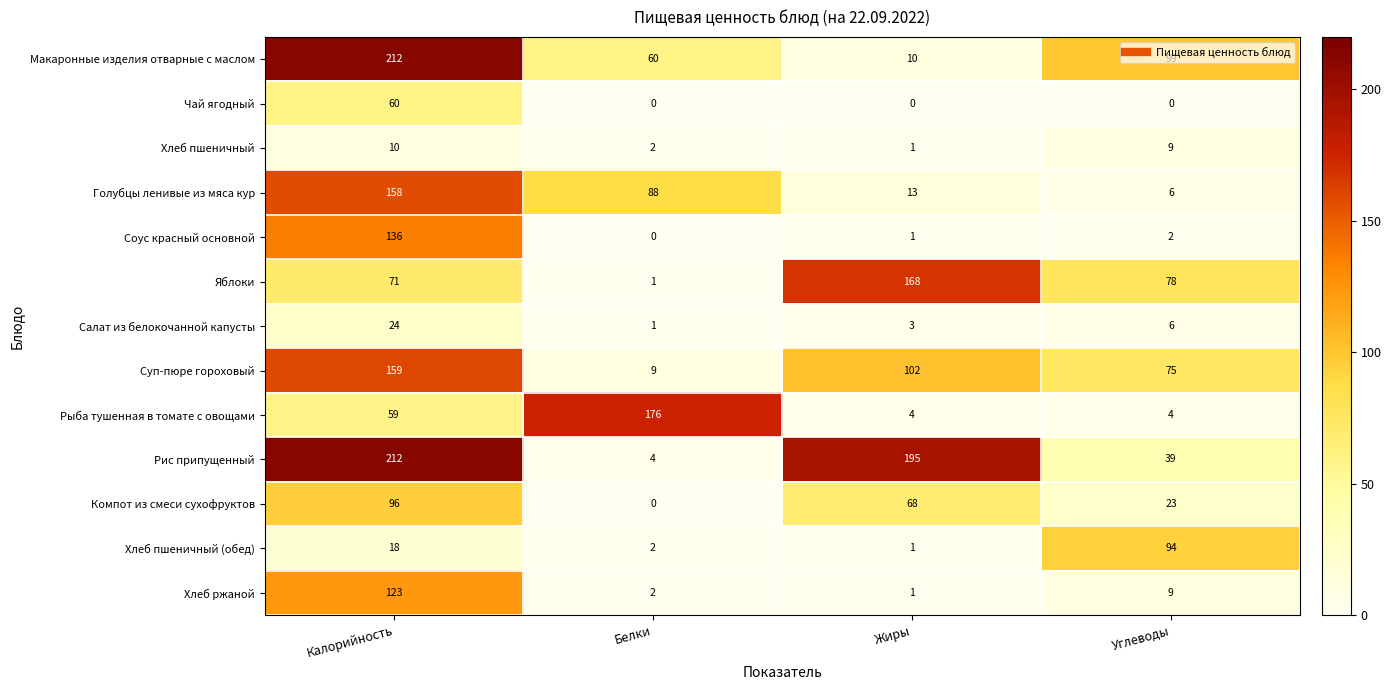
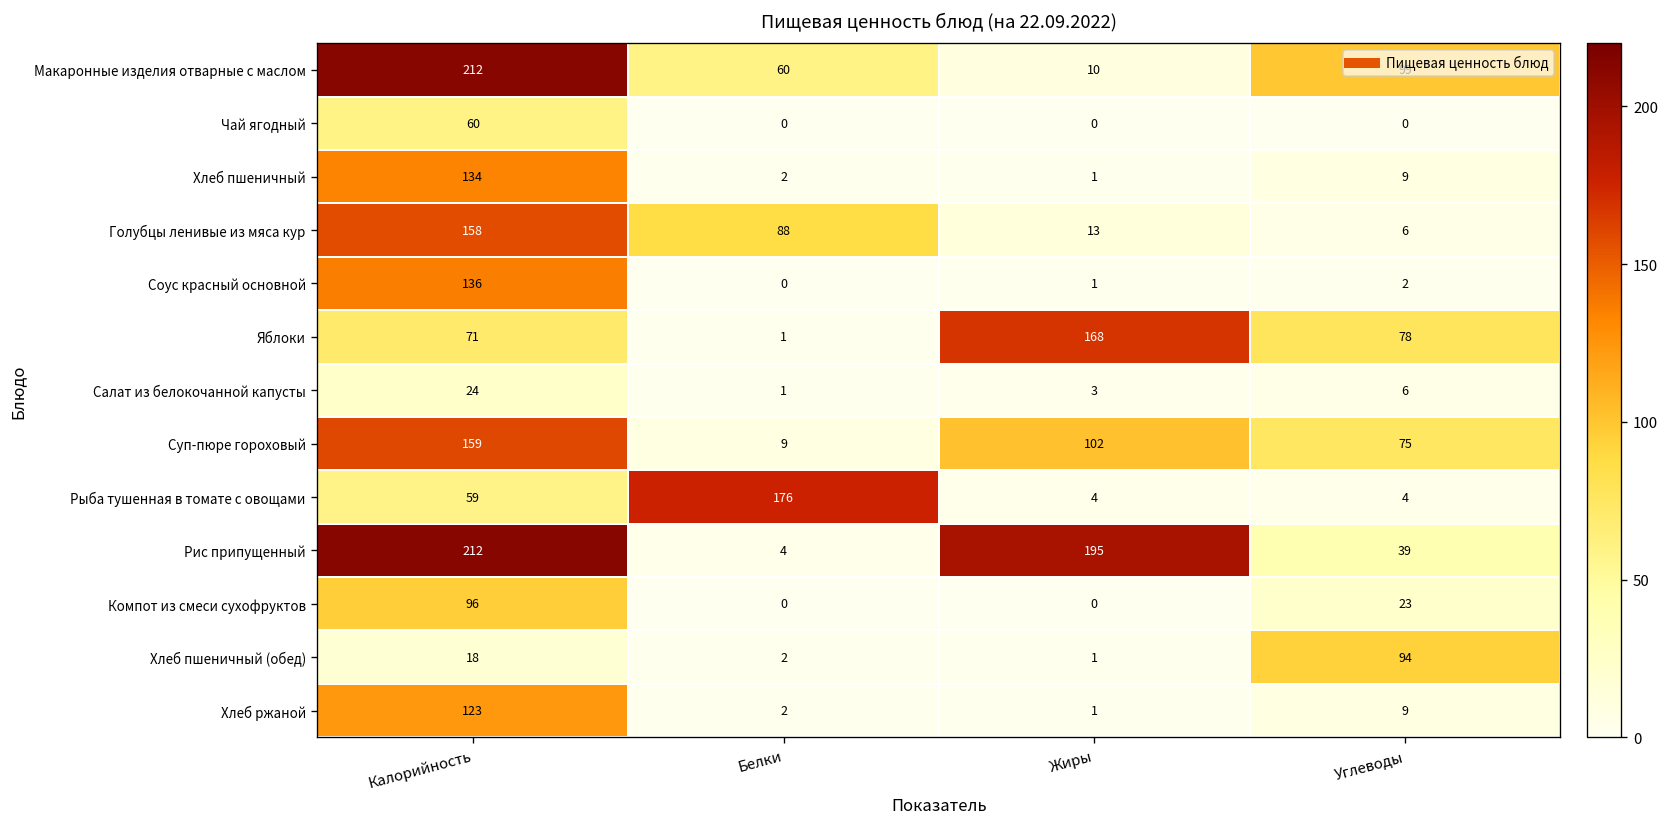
Хлеб пшеничный, Калорийность: 10 -> 134
Компот из смеси сухофруктов, Жиры: 68 -> 0
